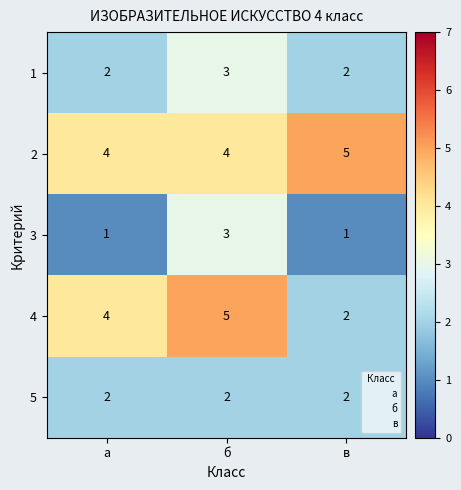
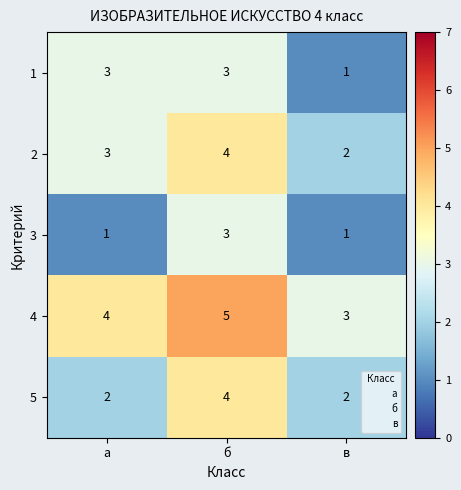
1, а: 2 -> 3
1, в: 2 -> 1
2, а: 4 -> 3
2, в: 5 -> 2
4, в: 2 -> 3
5, б: 2 -> 4
